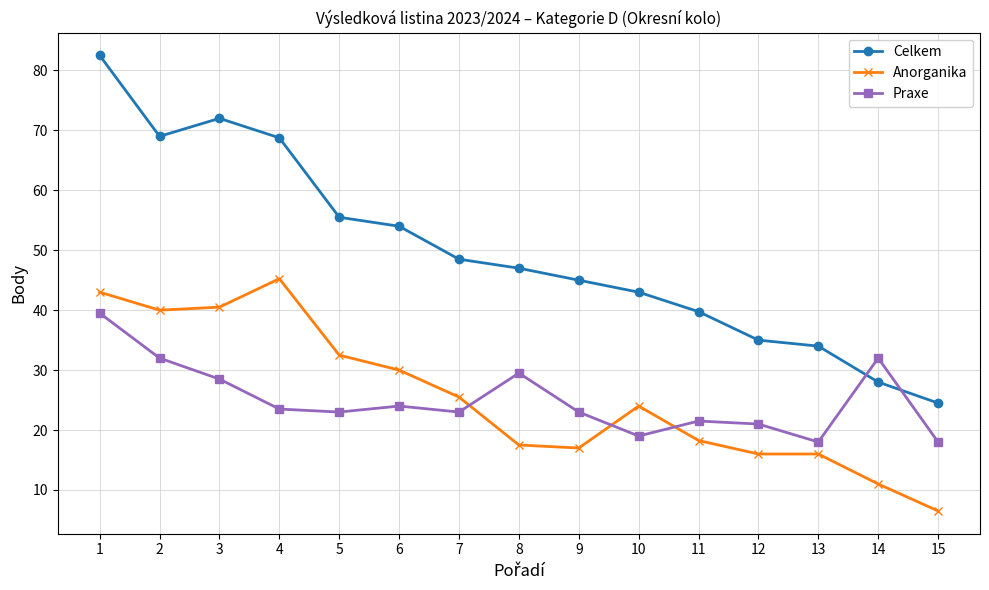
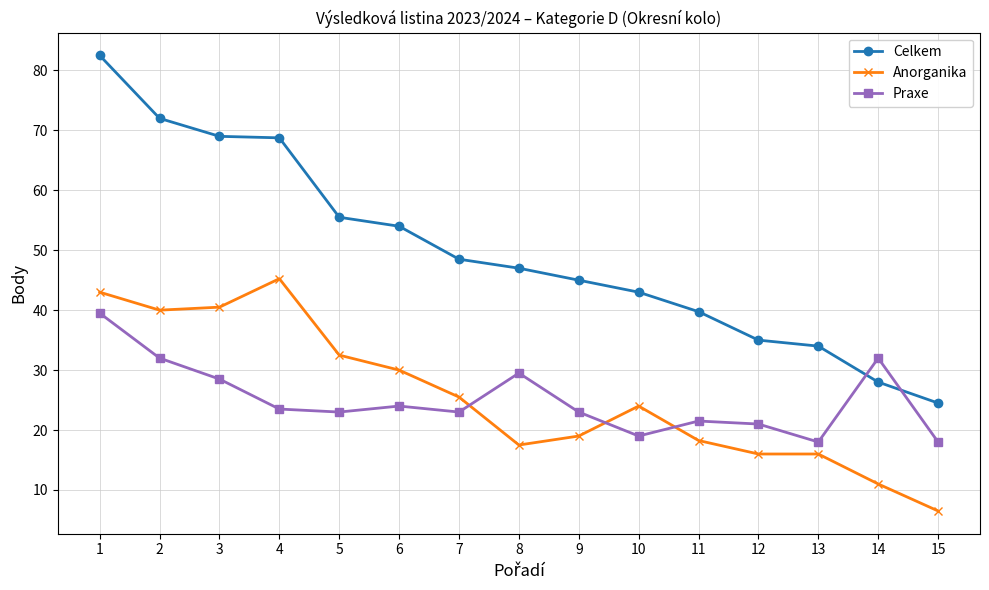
Celkem, 2: 69 -> 72
Celkem, 3: 72 -> 69
Anorganika, 9: 17 -> 19
